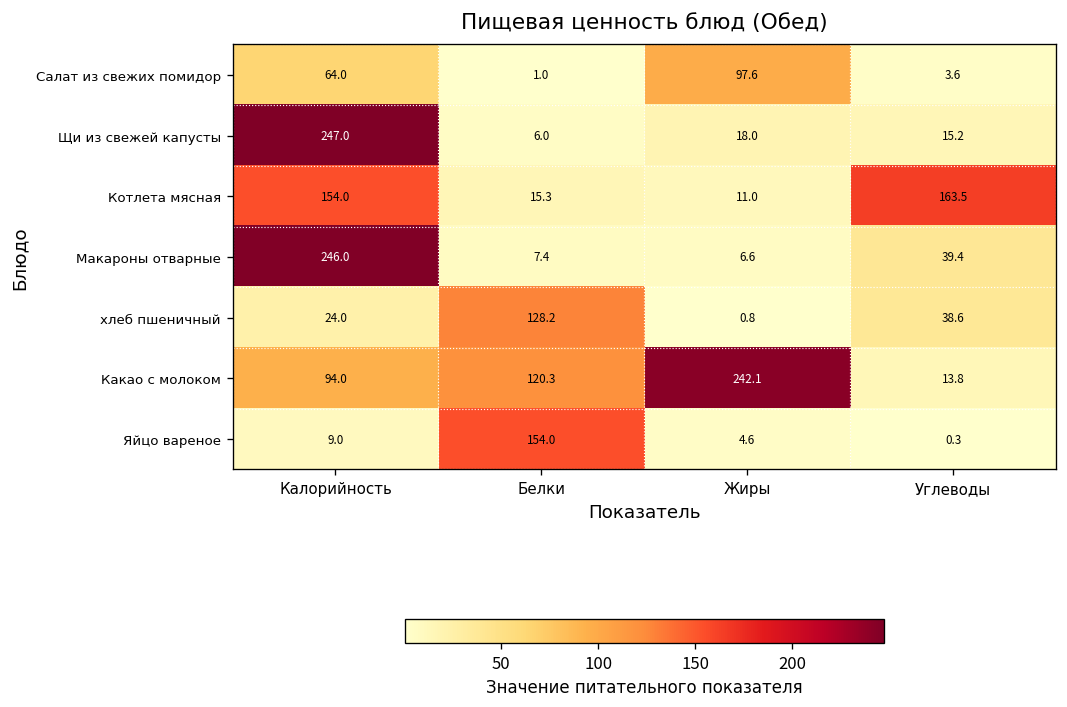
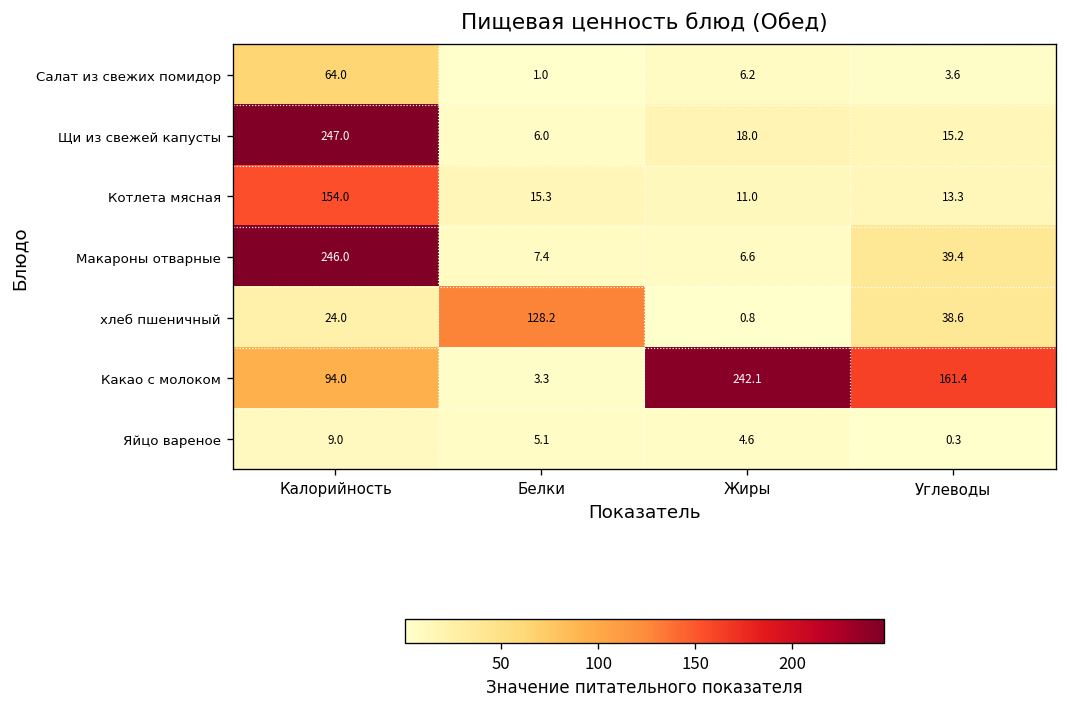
Салат из свежих помидор, Жиры: 97.6 -> 6.2
Котлета мясная, Углеводы: 163.5 -> 13.3
Какао с молоком, Белки: 120.3 -> 3.3
Какао с молоком, Углеводы: 13.8 -> 161.4
Яйцо вареное, Белки: 154.0 -> 5.1
